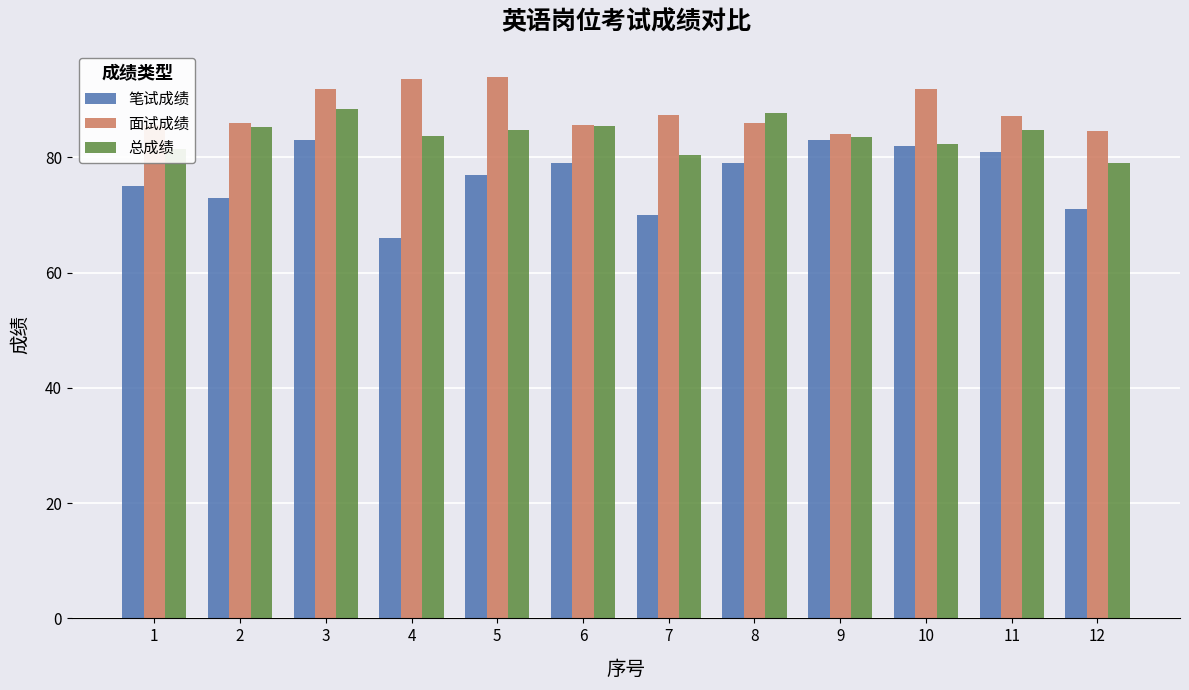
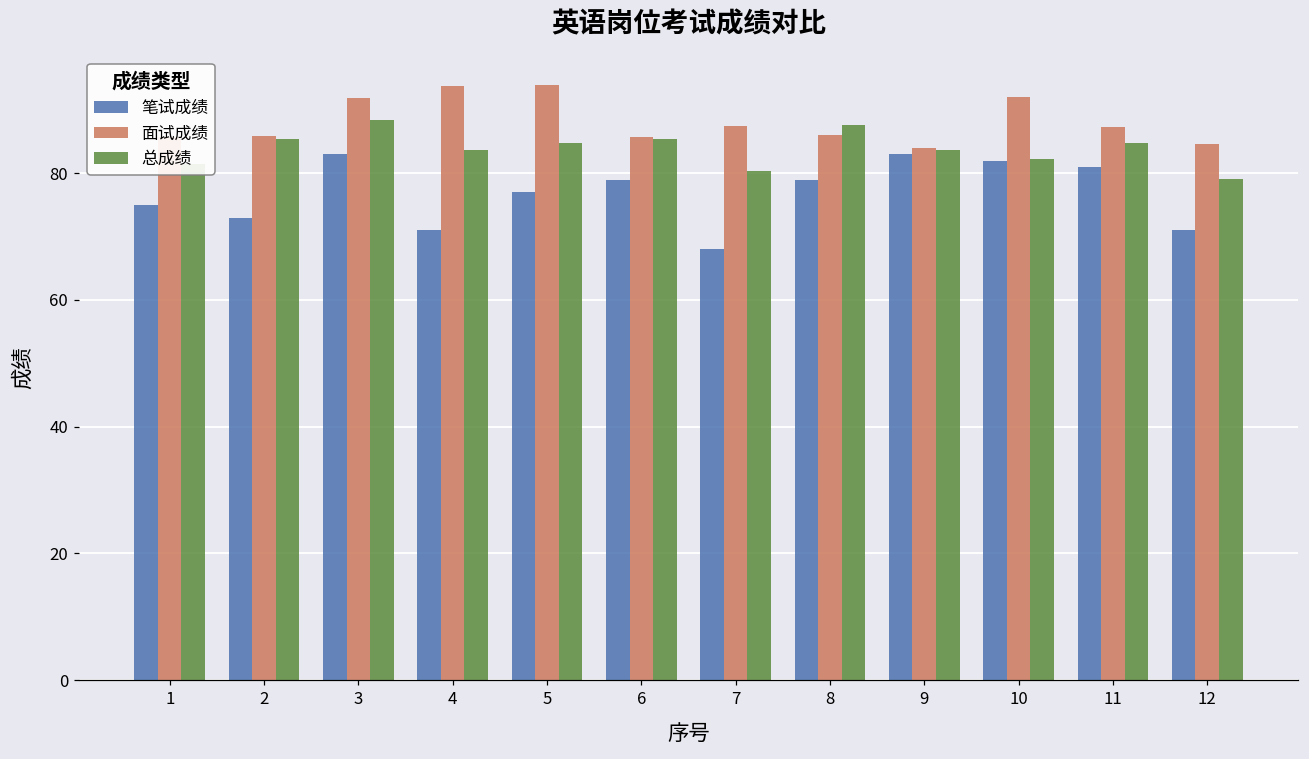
笔试成绩, 4: 66 -> 71
笔试成绩, 7: 70 -> 68
